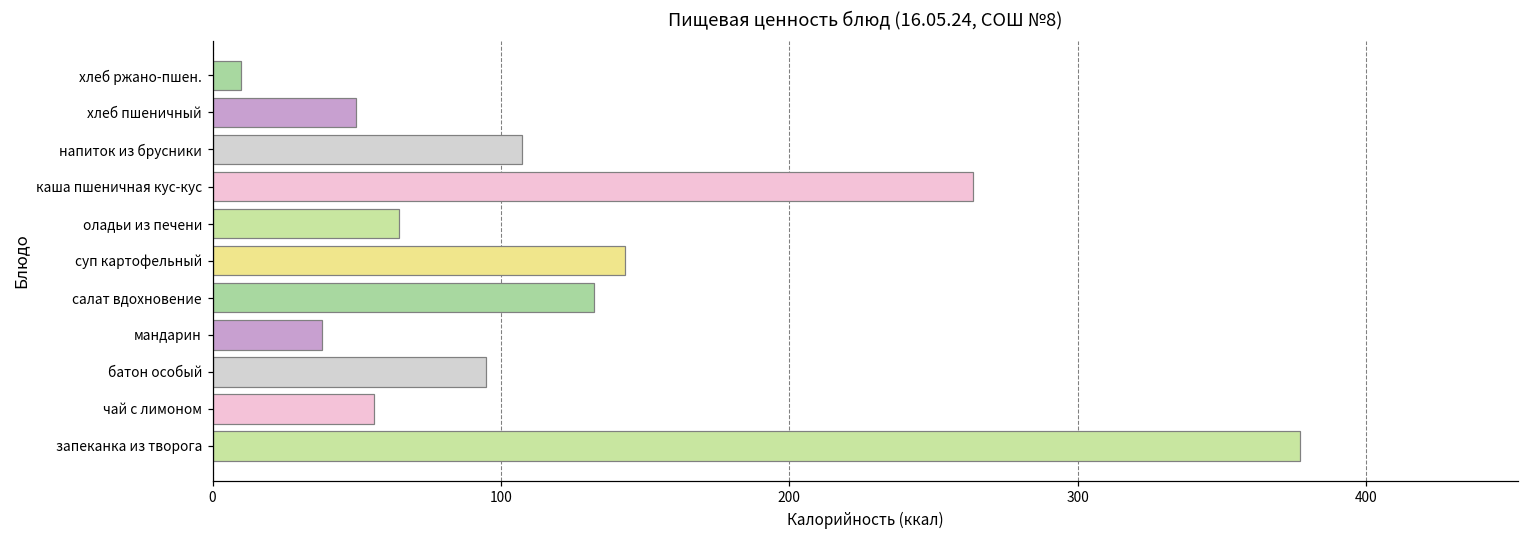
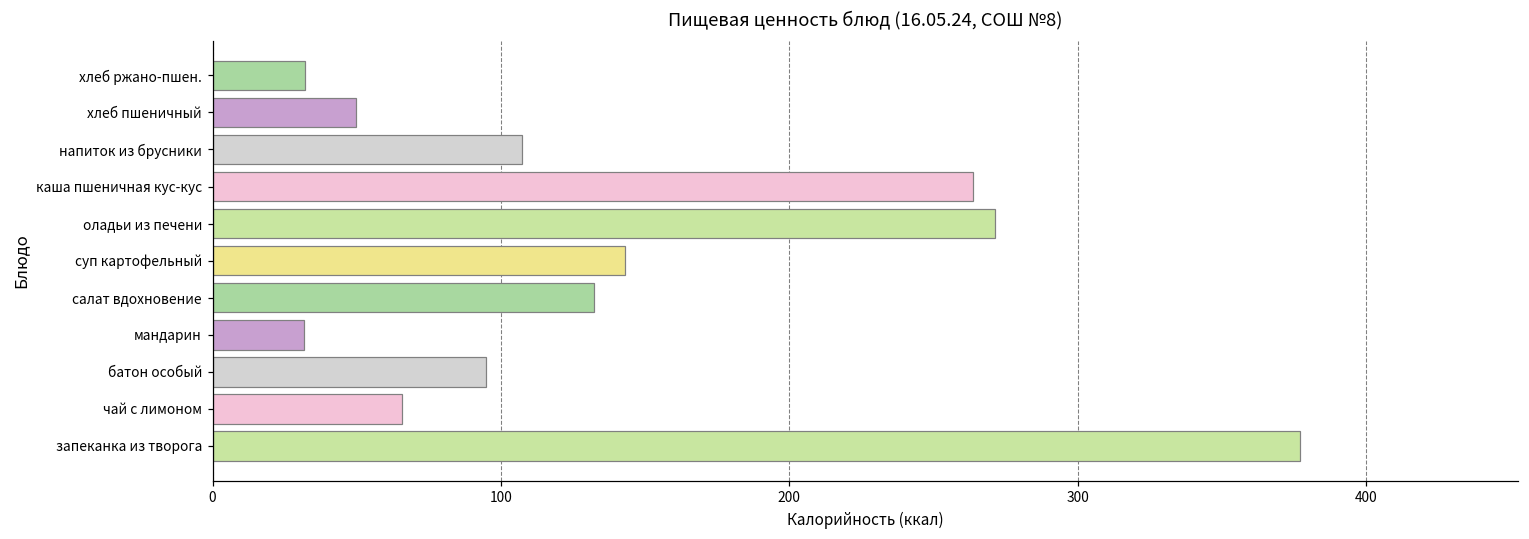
хлеб ржано-пшен.: 10 -> 32
оладьи из печени: 65 -> 271
мандарин: 38 -> 32
чай с лимоном: 56 -> 66
